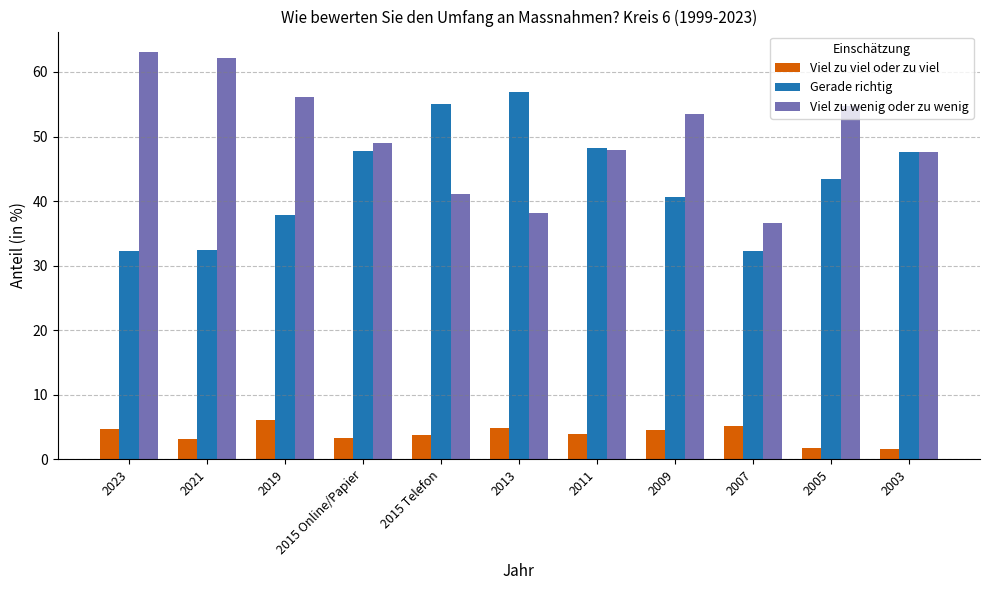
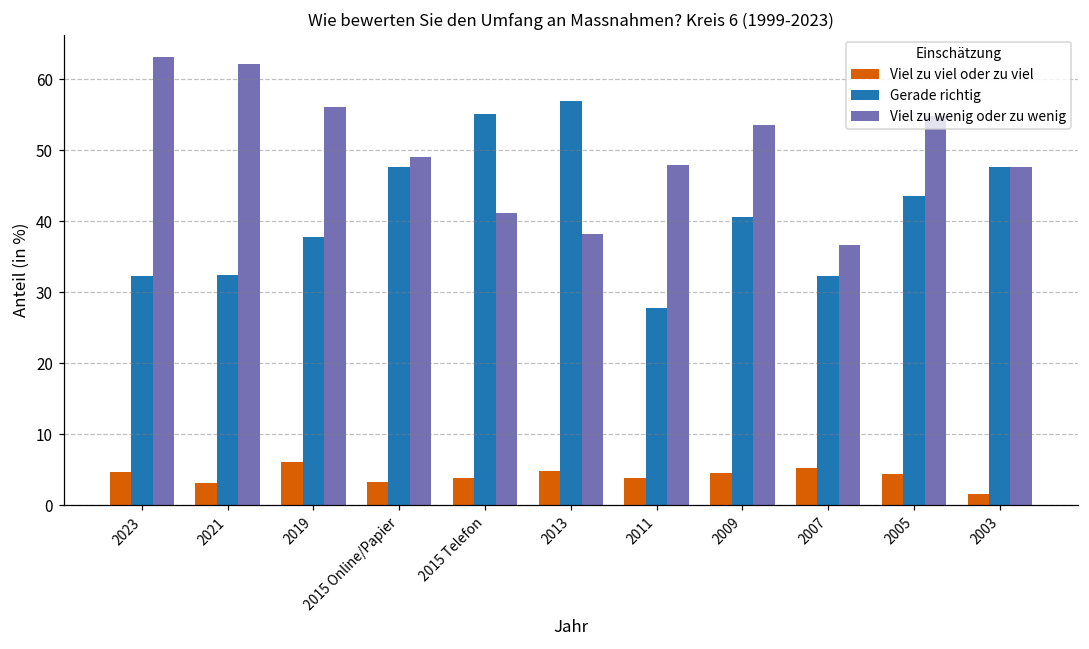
Gerade richtig, 2011: 48 -> 28
Viel zu viel oder zu viel, 2005: 2 -> 4
